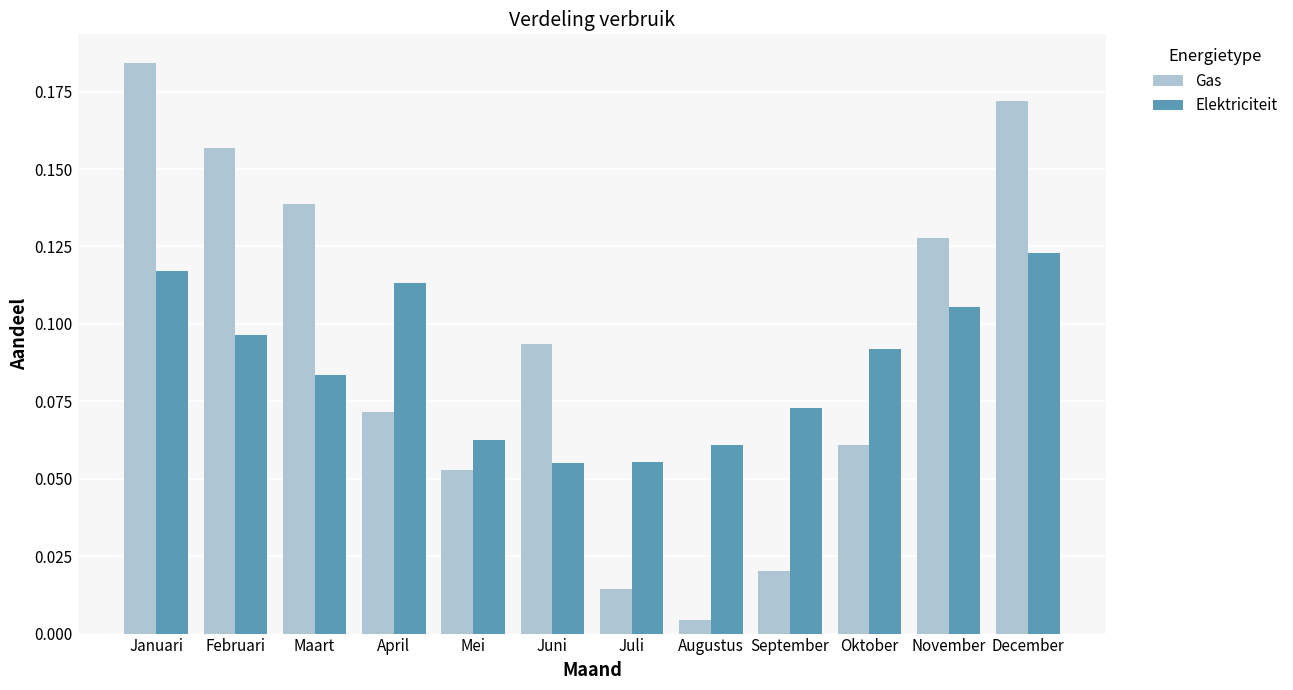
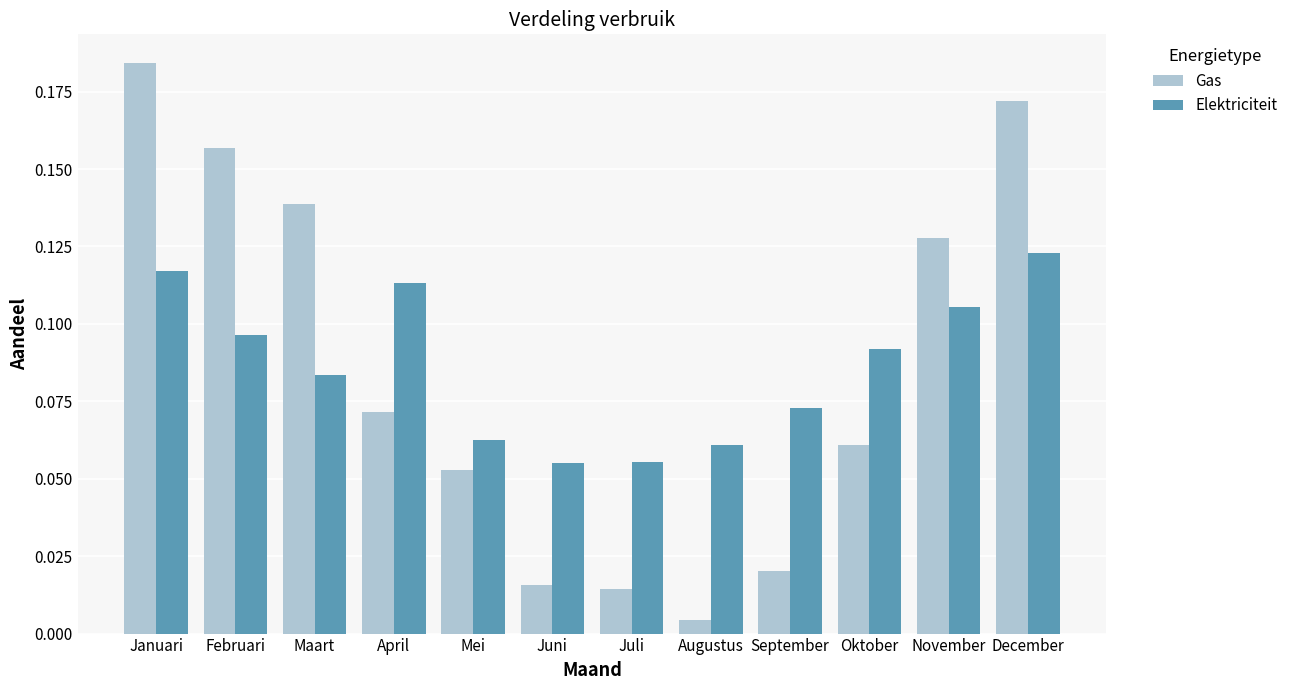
Gas, Juni: 0.093 -> 0.016
